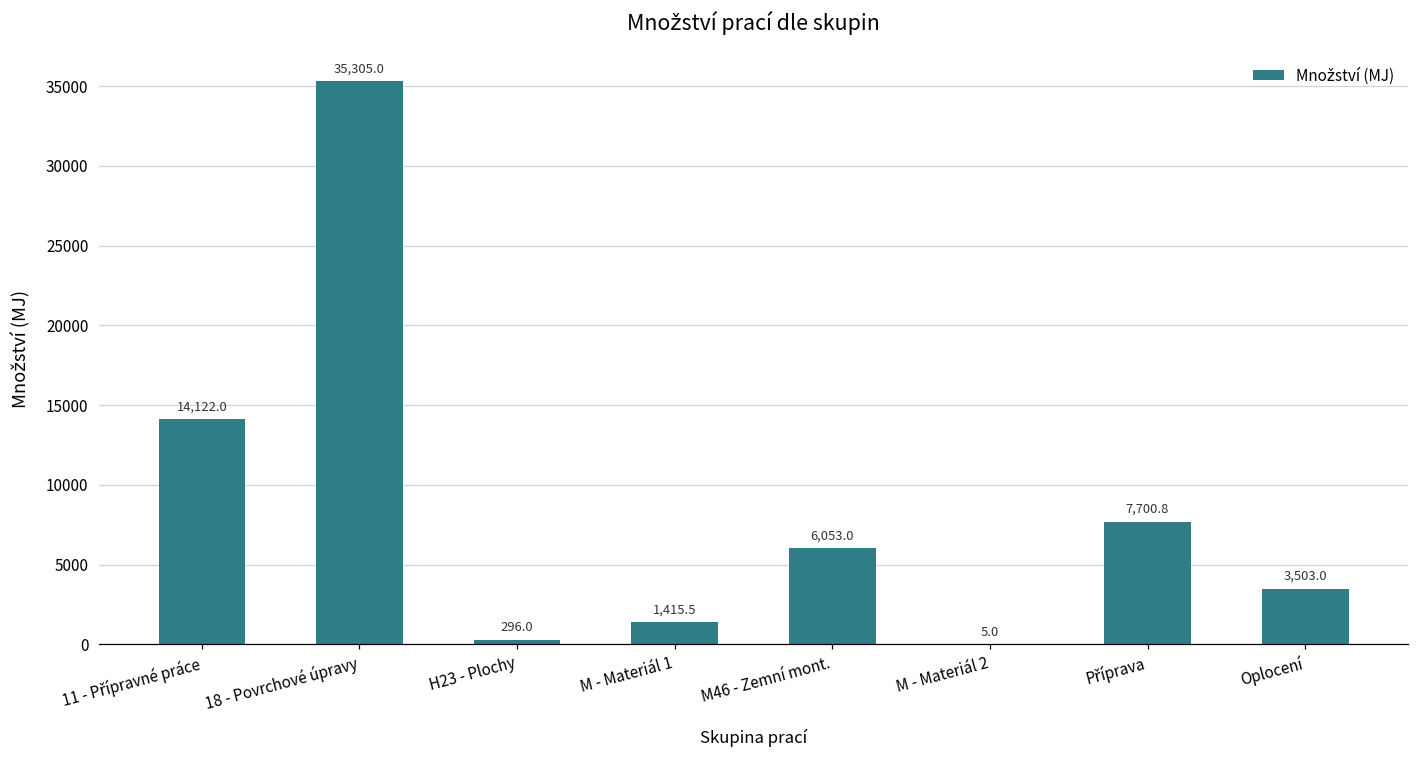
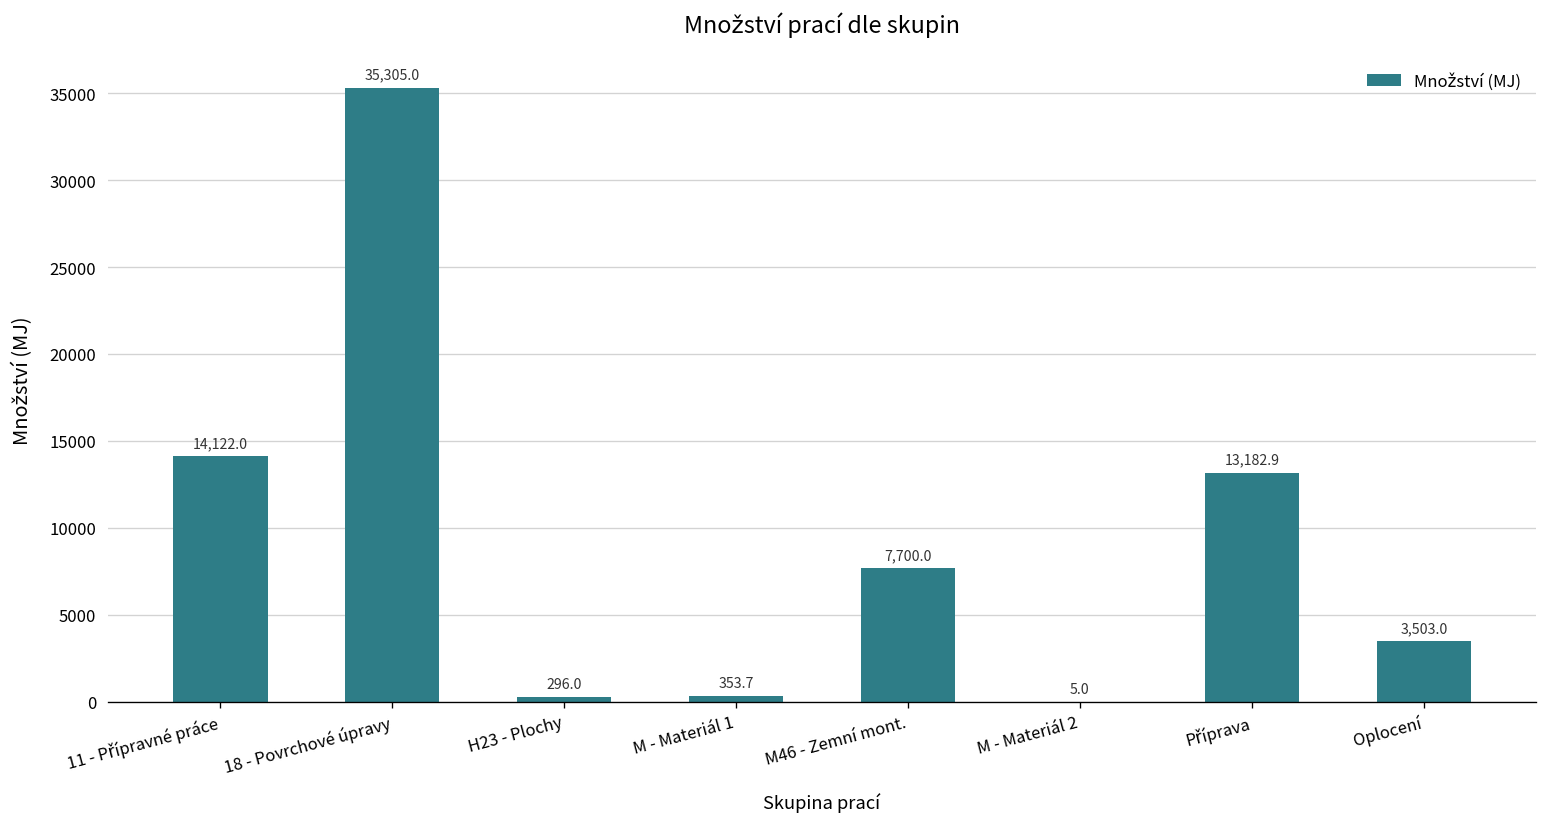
M - Materiál 1: 1,415.5 -> 353.7
M46 - Zemní mont.: 6,053.0 -> 7,700.0
Příprava: 7,700.8 -> 13,182.9
